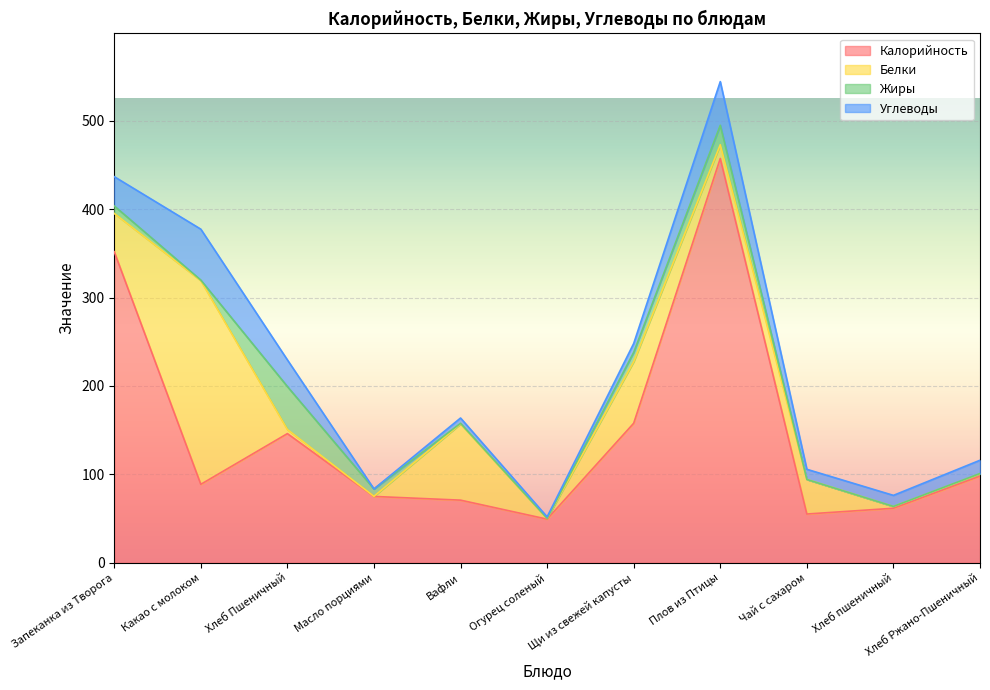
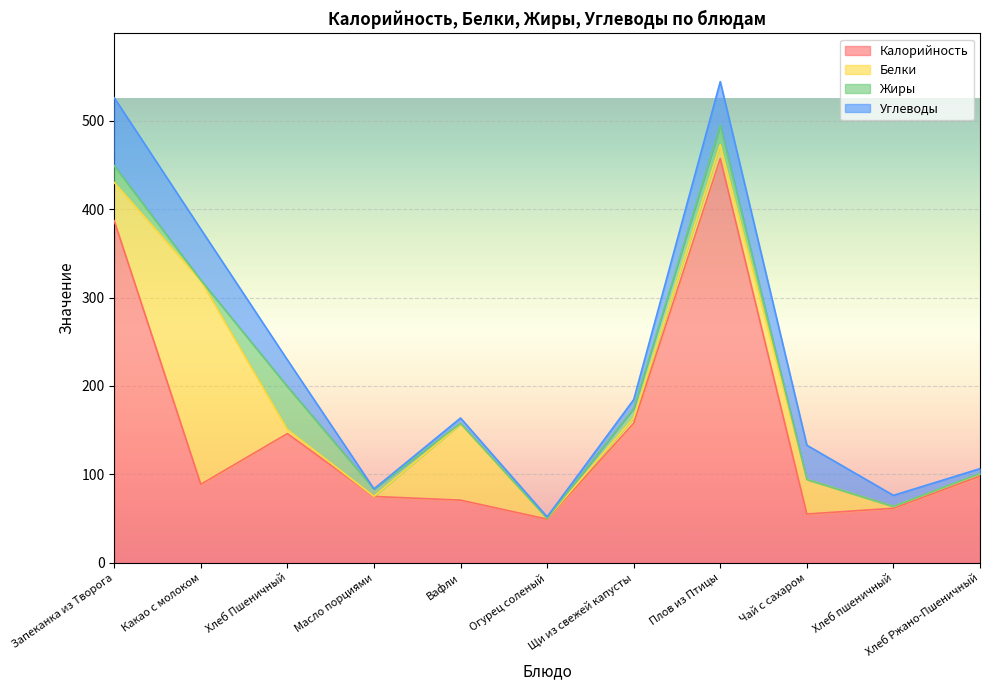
Калорийность, Запеканка из Творога: 350 -> 390
Жиры, Запеканка из Творога: 10 -> 20
Углеводы, Запеканка из Творога: 30 -> 80
Белки, Щи из свежей капусты: 70 -> 10
Углеводы, Чай с сахаром: 10 -> 40
Углеводы, Хлеб Ржано-Пшеничный: 20 -> 10
